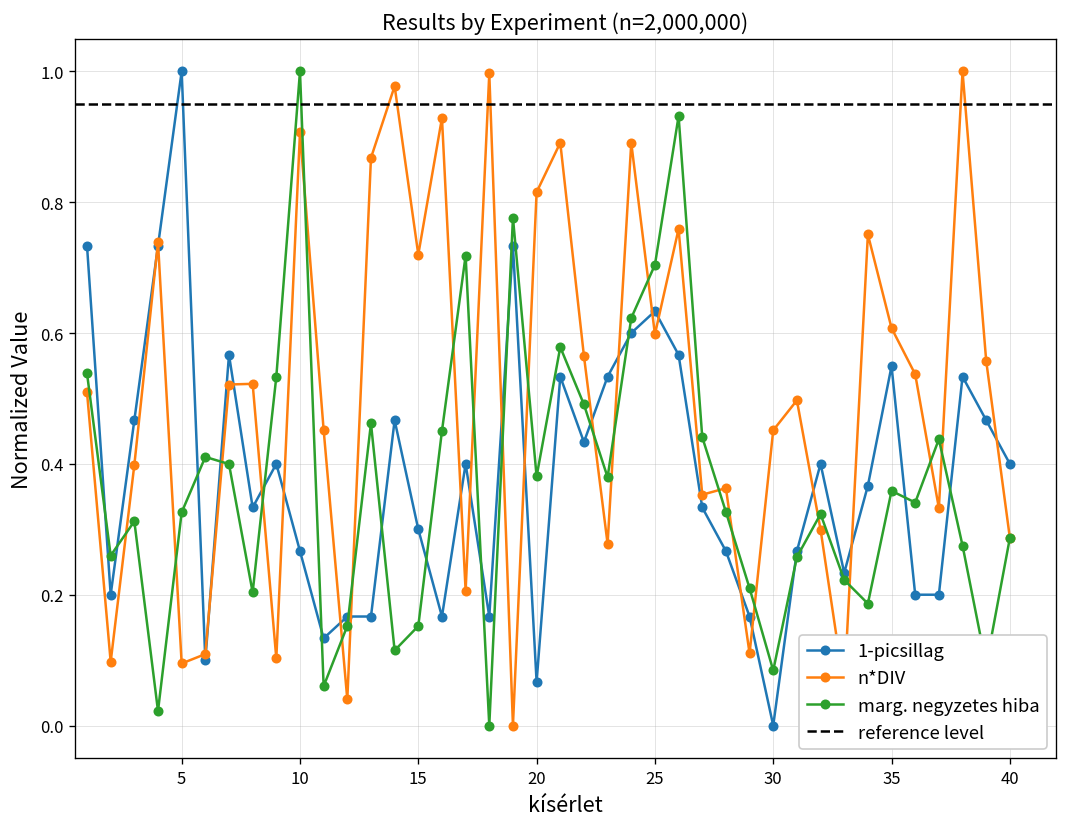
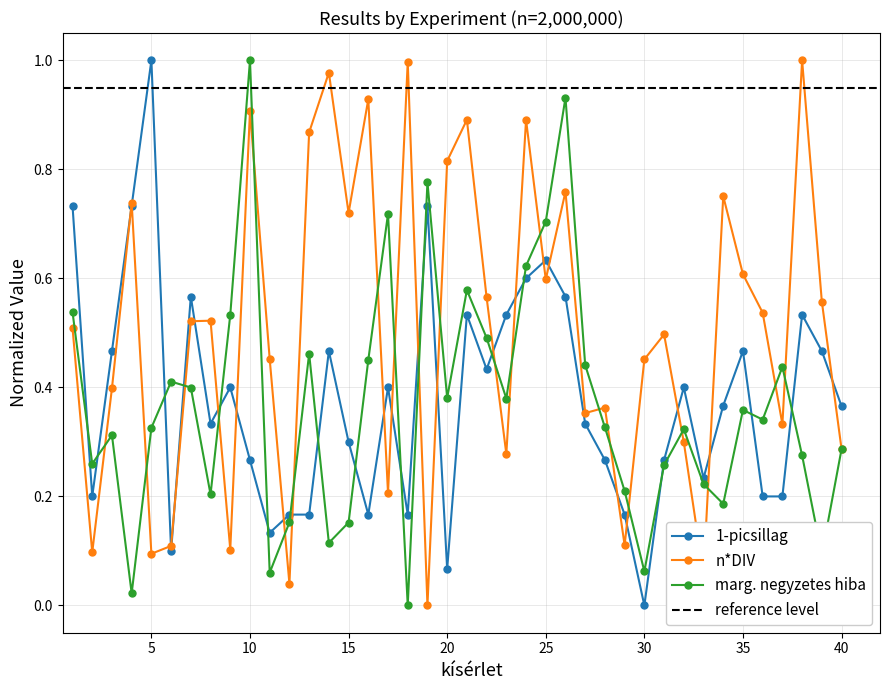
marg. negyzetes hiba, 30: 0.08 -> 0.06
1-picsillag, 35: 0.55 -> 0.47
1-picsillag, 40: 0.40 -> 0.37
